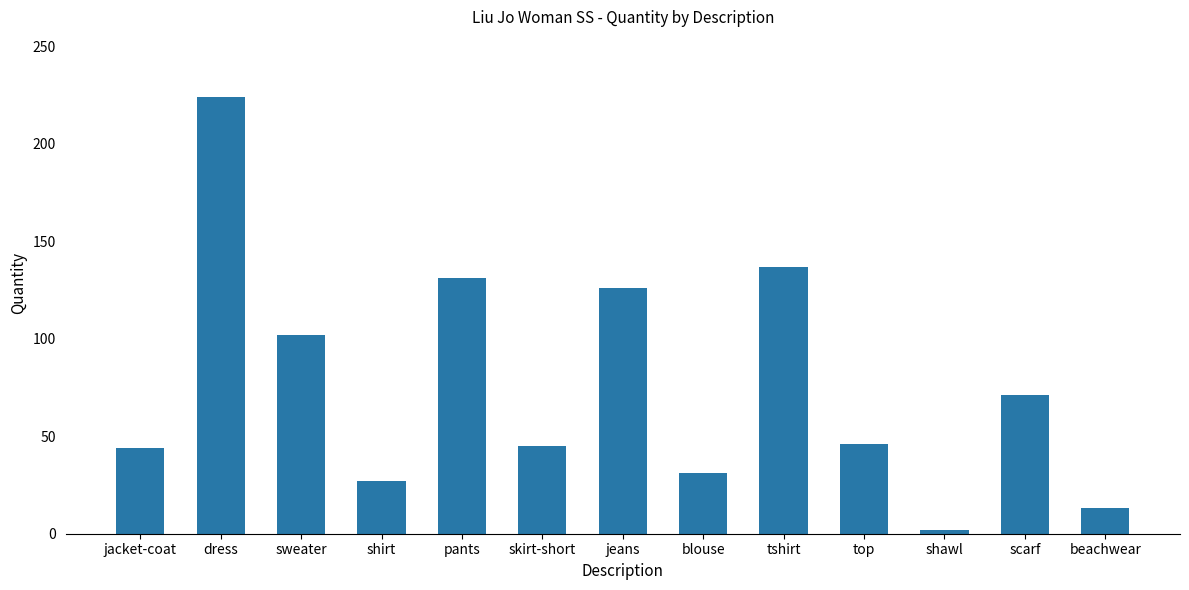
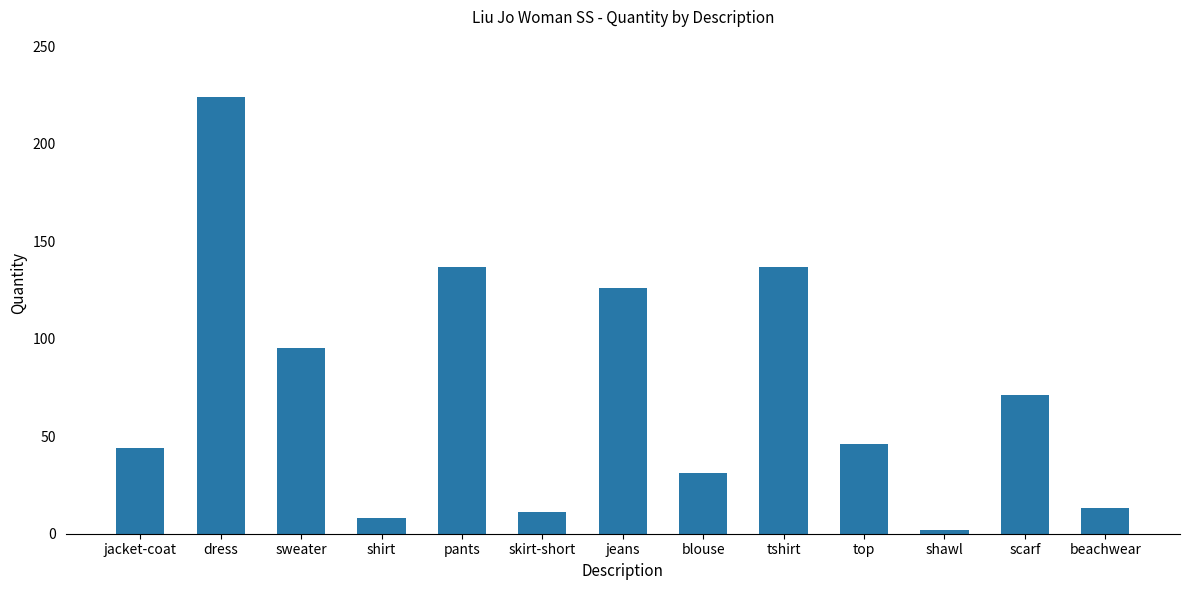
sweater: 102 -> 95
shirt: 27 -> 8
pants: 131 -> 137
skirt-short: 45 -> 11
